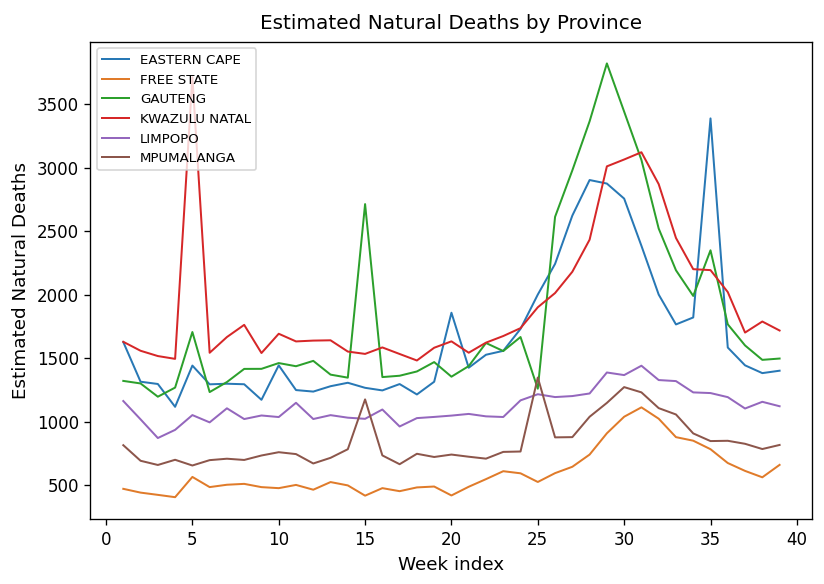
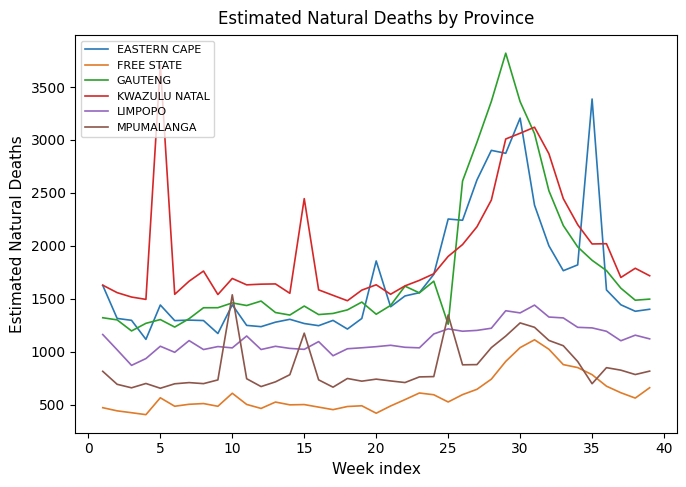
GAUTENG, 5: 1700 -> 1300
FREE STATE, 10: 480 -> 610
MPUMALANGA, 10: 760 -> 1540
FREE STATE, 15: 420 -> 500
GAUTENG, 15: 2710 -> 1430
KWAZULU NATAL, 15: 1530 -> 2450
EASTERN CAPE, 25: 2000 -> 2250
EASTERN CAPE, 30: 2760 -> 3210
GAUTENG, 30: 3440 -> 3360
GAUTENG, 35: 2350 -> 1860
KWAZULU NATAL, 35: 2190 -> 2020
MPUMALANGA, 35: 850 -> 700
